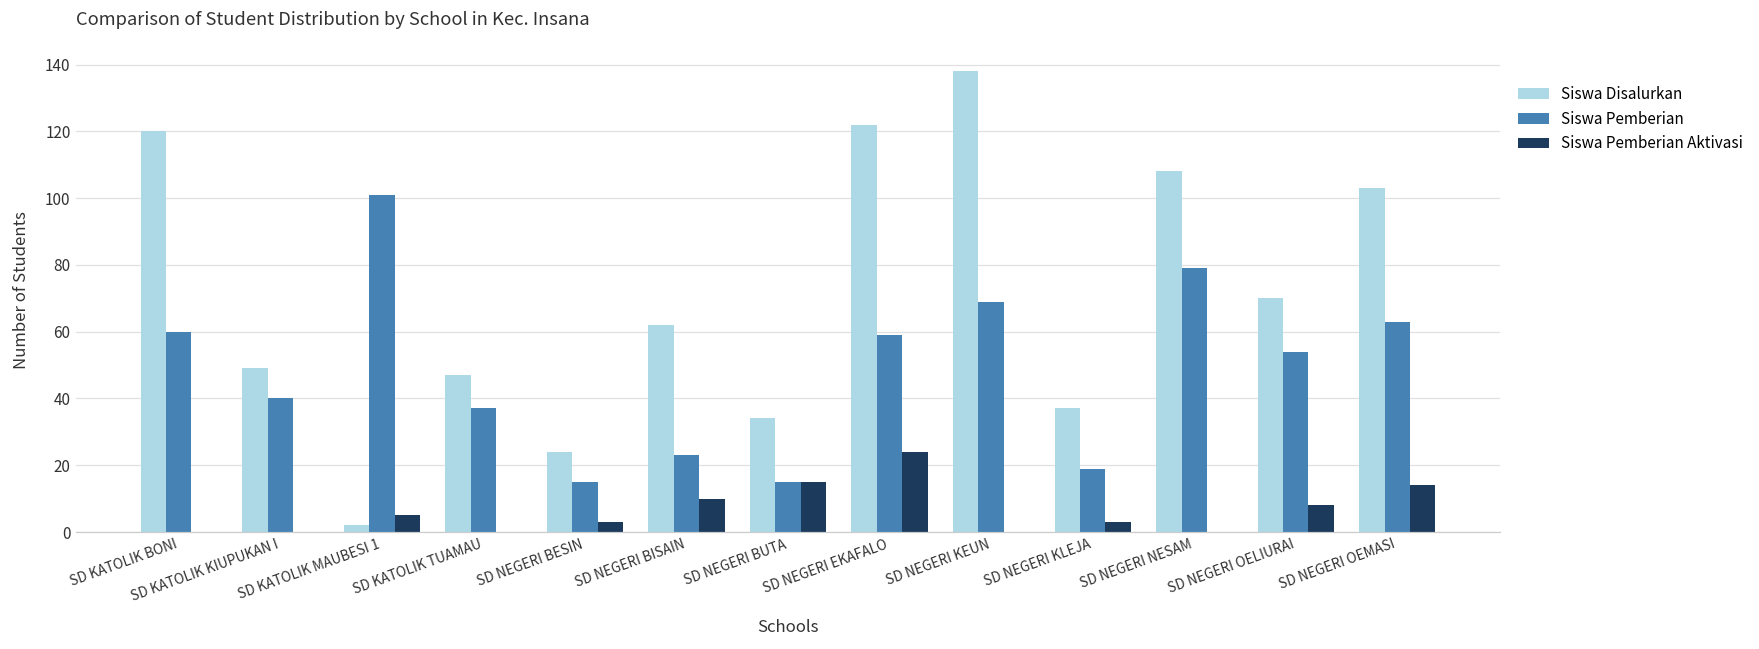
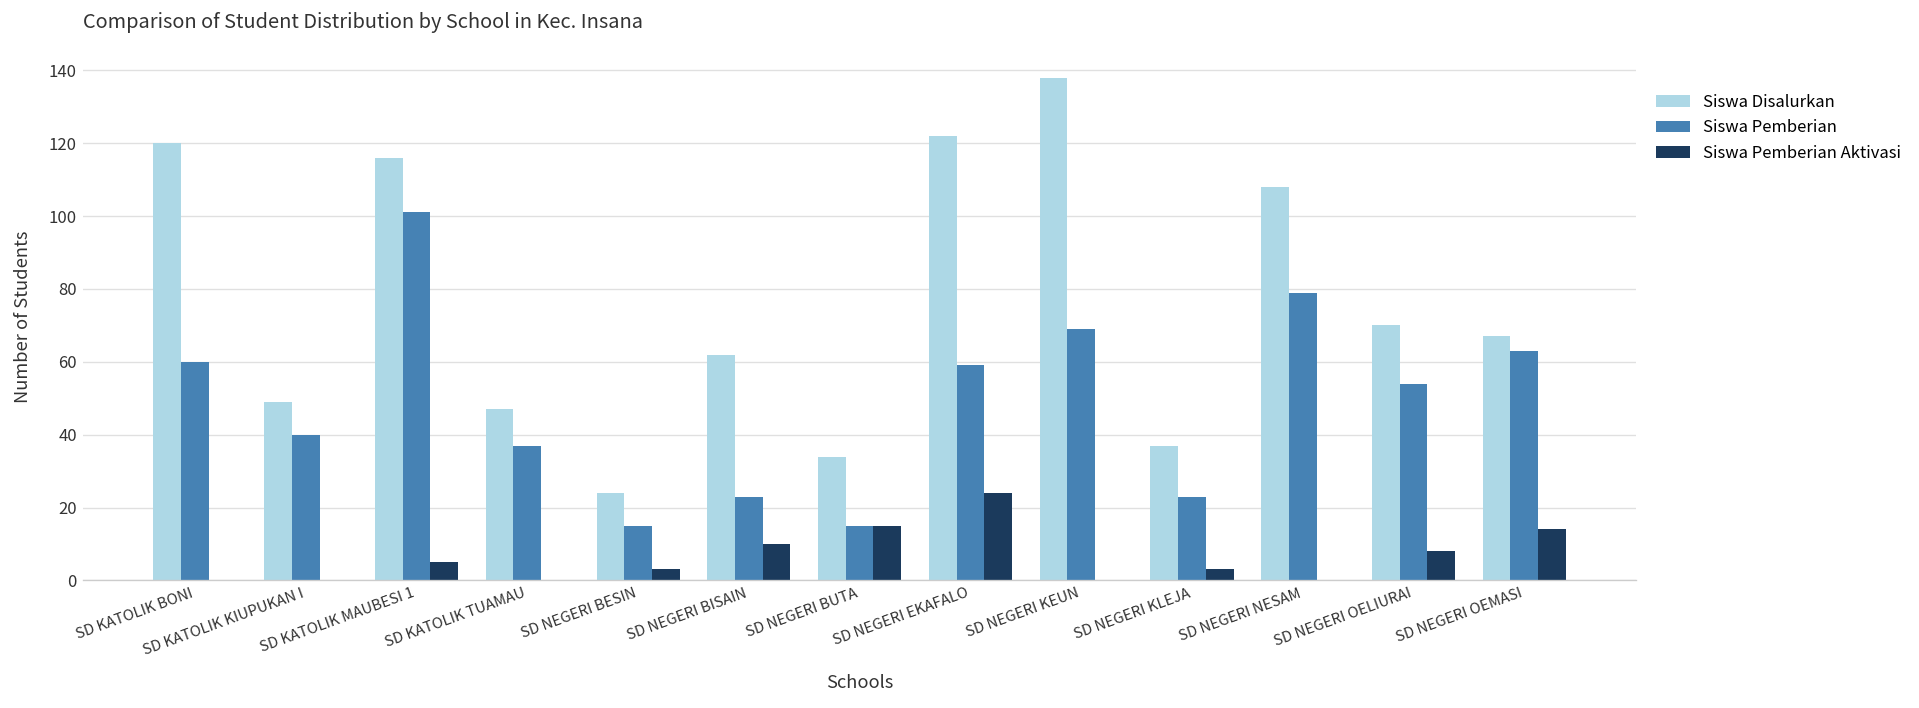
Siswa Disalurkan, SD KATOLIK MAUBESI 1: 2 -> 116
Siswa Pemberian, SD NEGERI KLEJA: 19 -> 23
Siswa Disalurkan, SD NEGERI OEMASI: 103 -> 67
